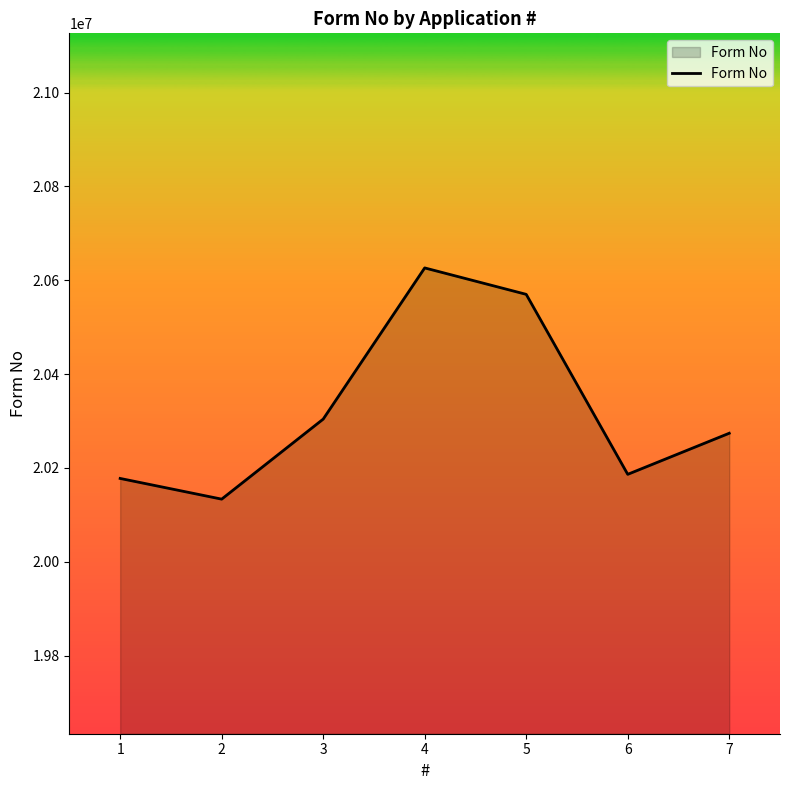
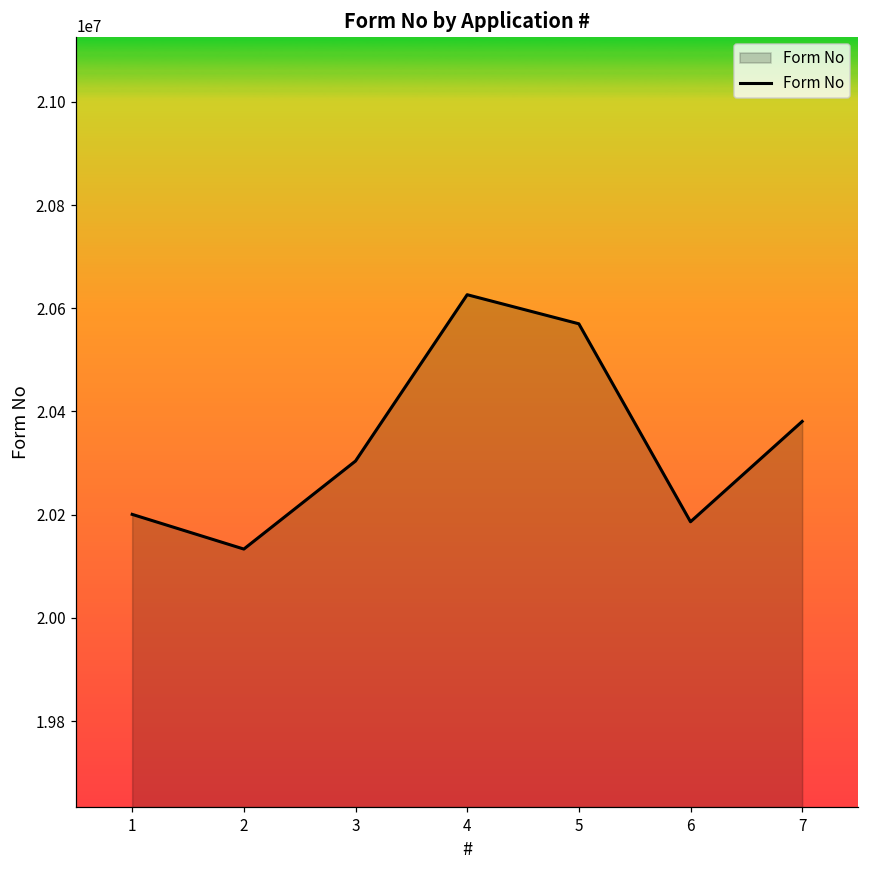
1: 20180000 -> 20200000
7: 20270000 -> 20380000
